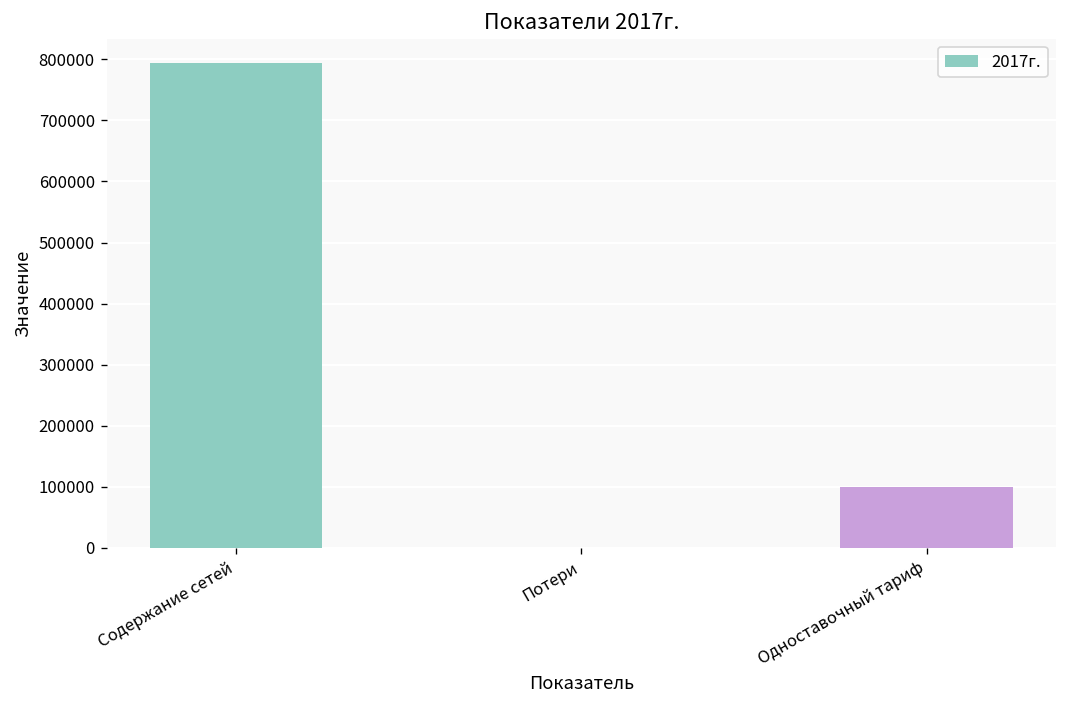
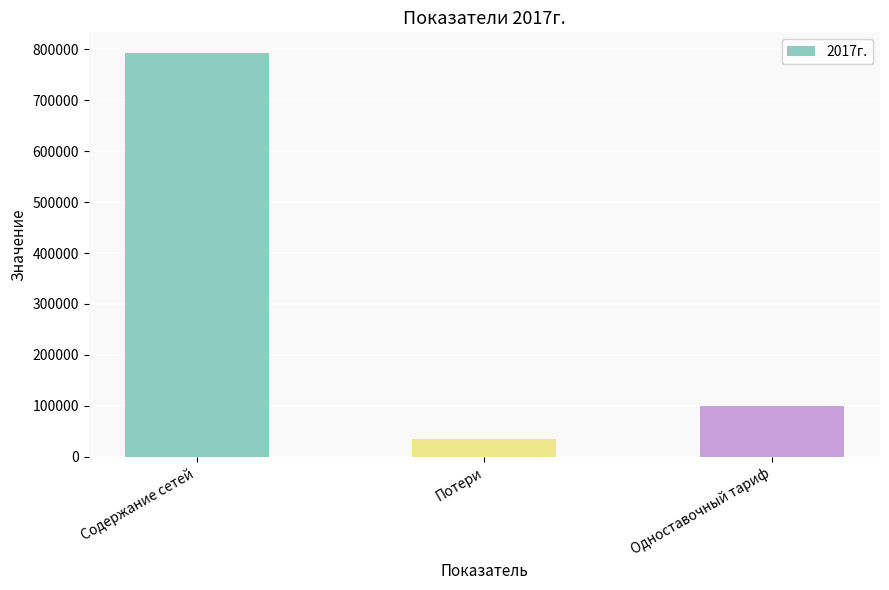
Потери: 0 -> 30000
